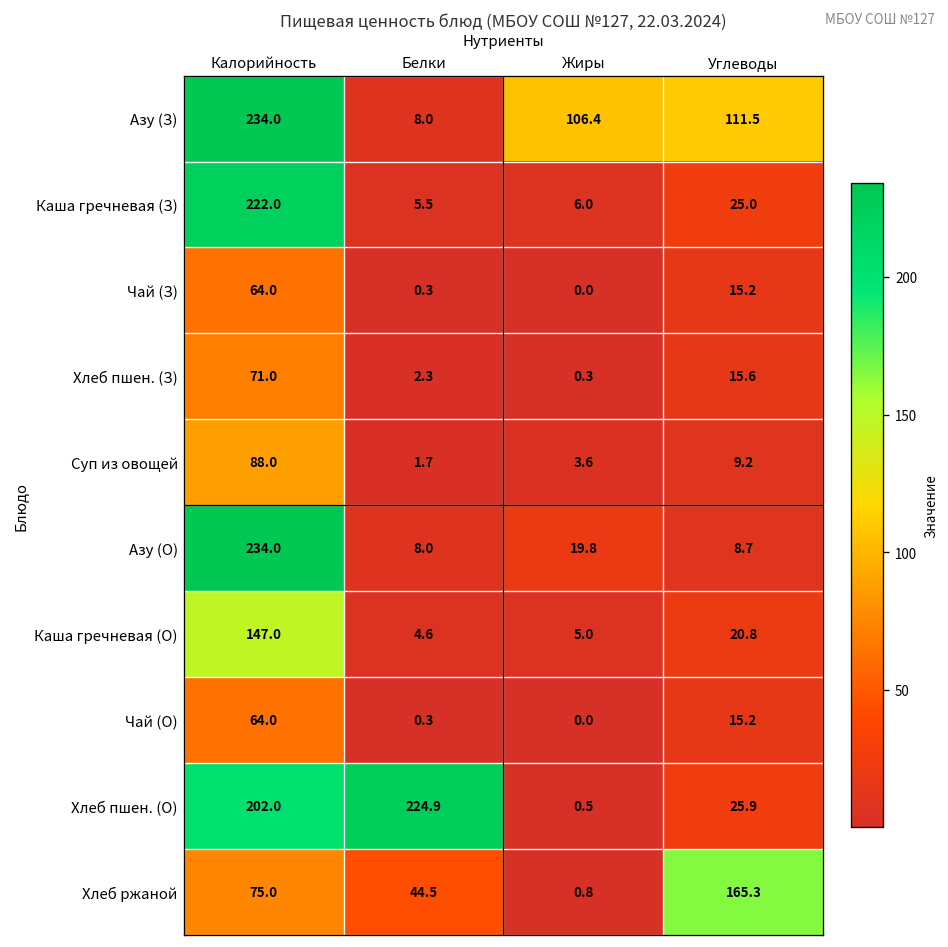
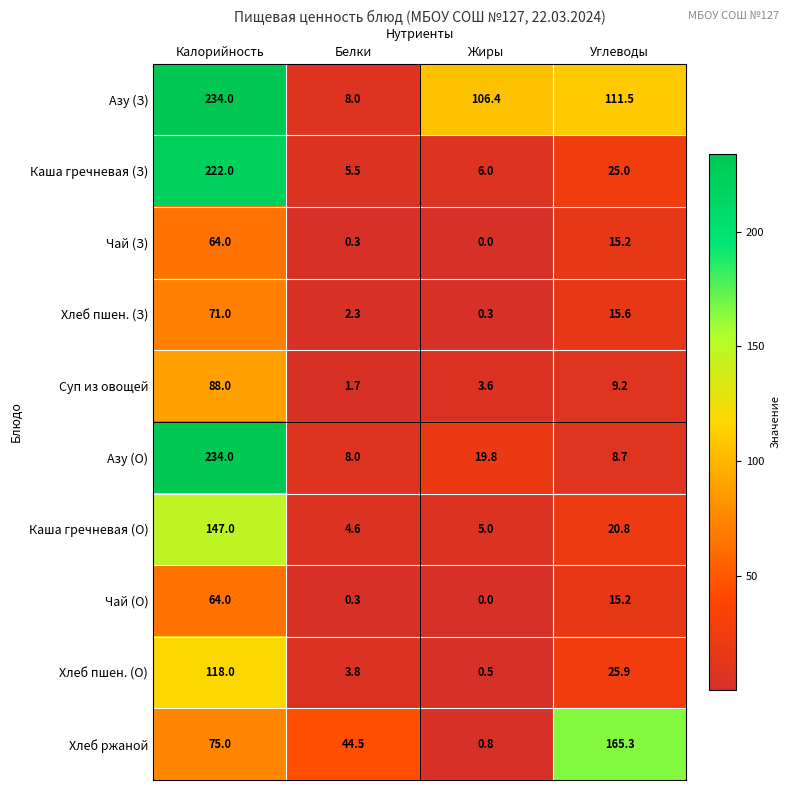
Хлеб пшен. (О), Калорийность: 202.0 -> 118.0
Хлеб пшен. (О), Белки: 224.9 -> 3.8
